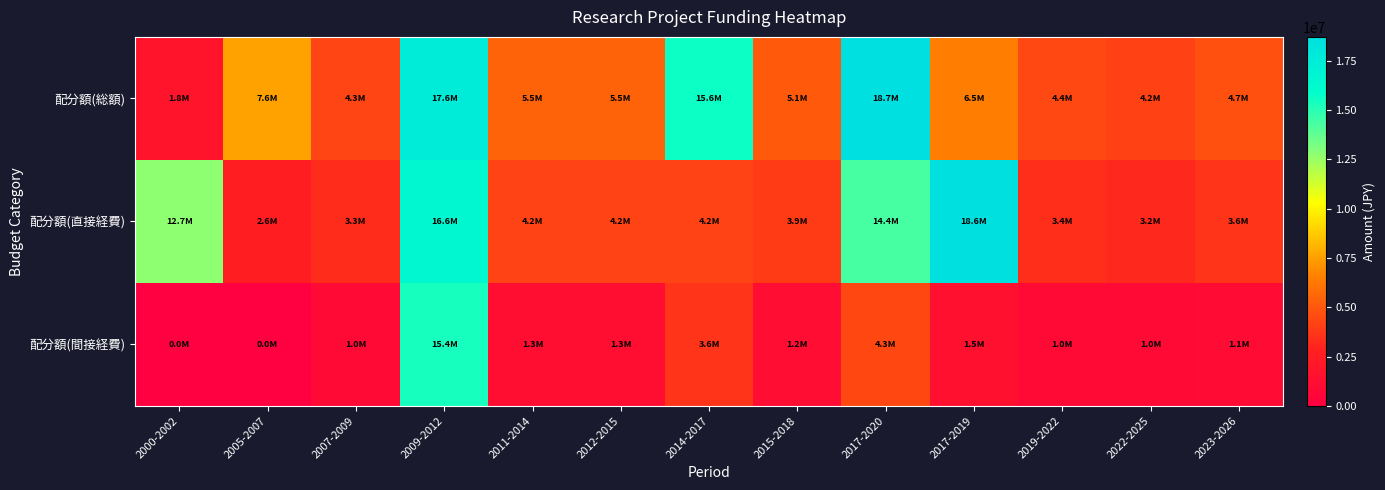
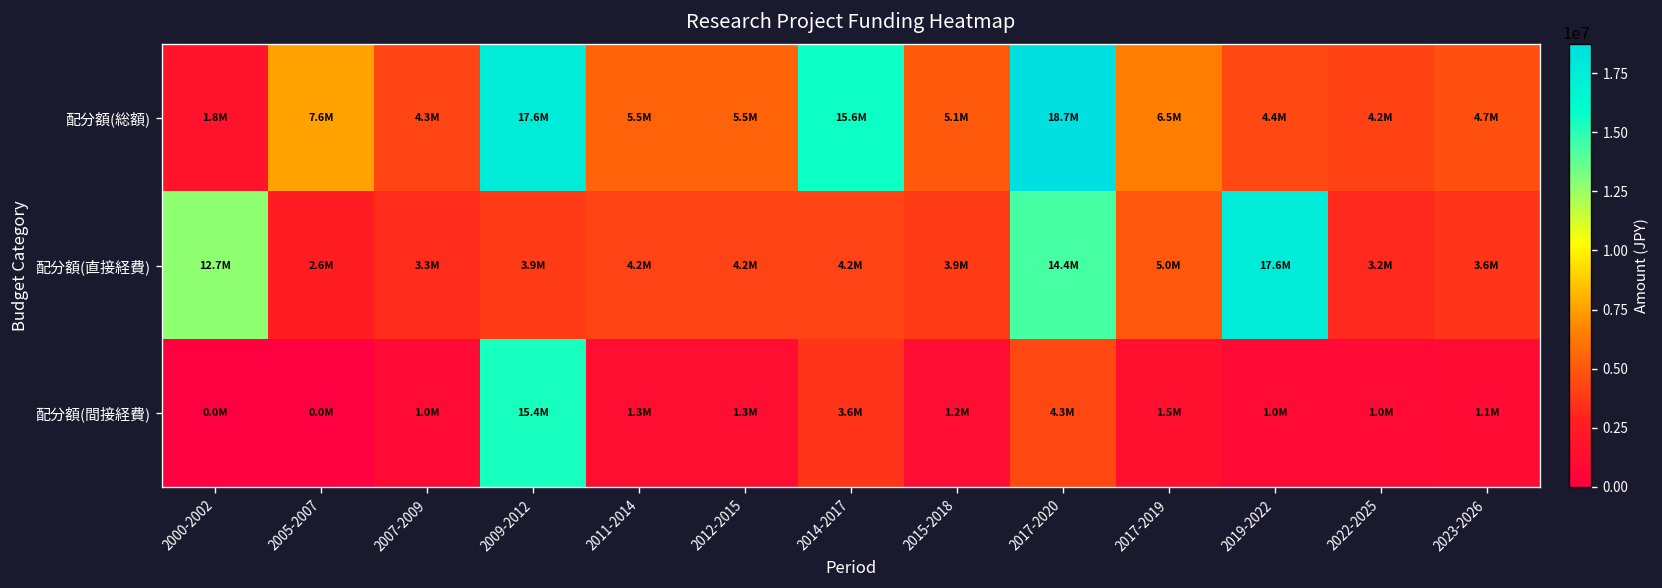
配分額(直接経費), 2009-2012: 16.6M -> 3.9M
配分額(直接経費), 2017-2019: 18.6M -> 5.0M
配分額(直接経費), 2019-2022: 3.4M -> 17.6M
